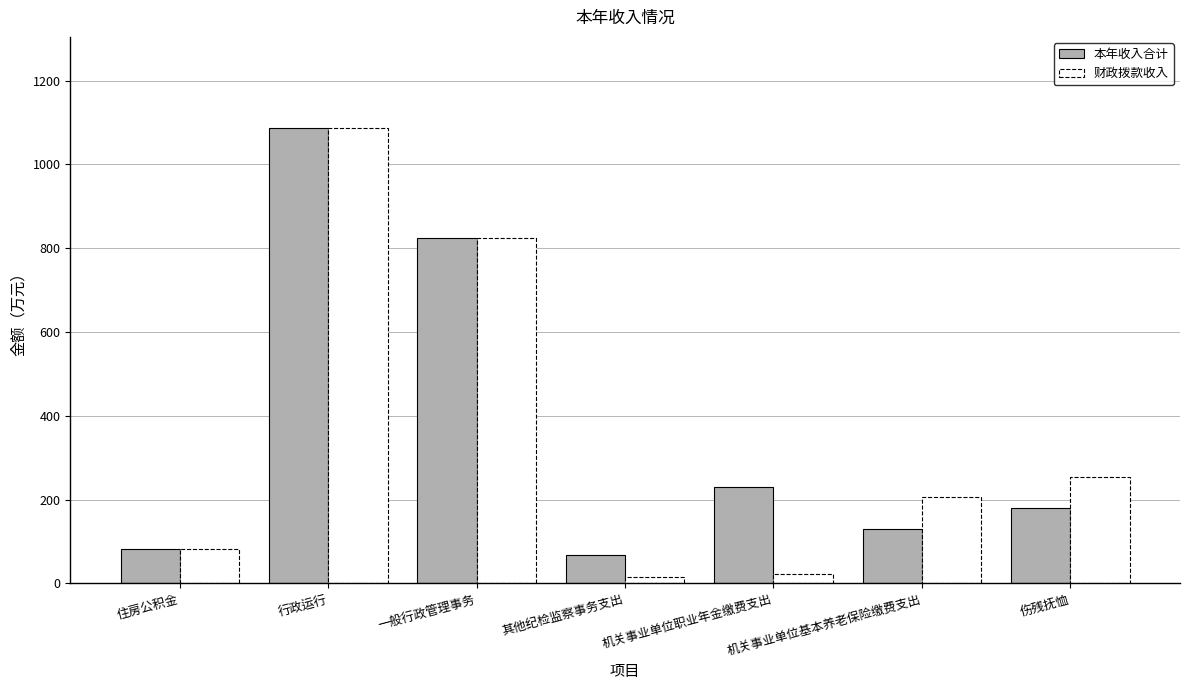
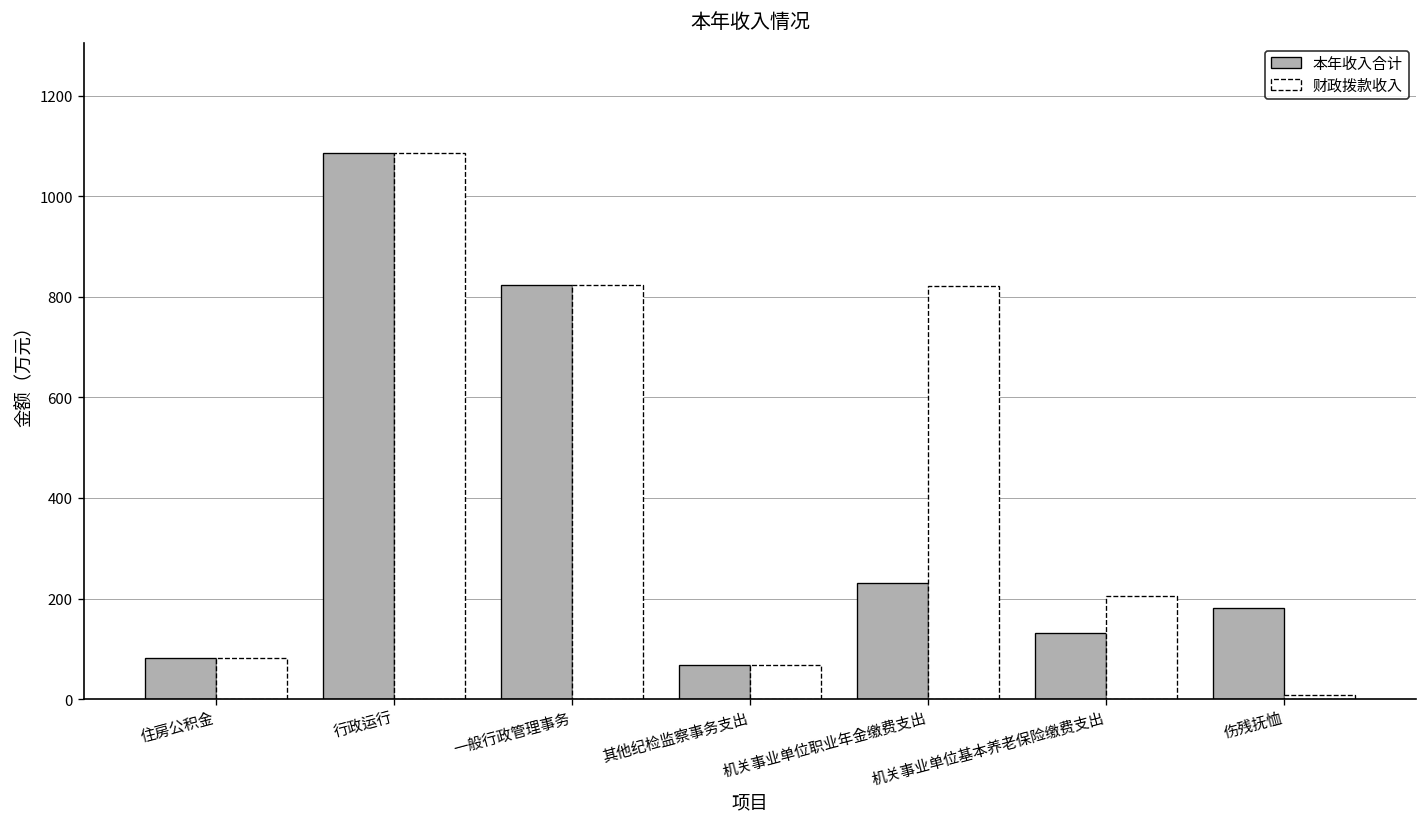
财政拨款收入, 其他纪检监察事务支出: 20 -> 70
财政拨款收入, 机关事业单位职业年金缴费支出: 20 -> 820
财政拨款收入, 伤残抚恤: 250 -> 10
